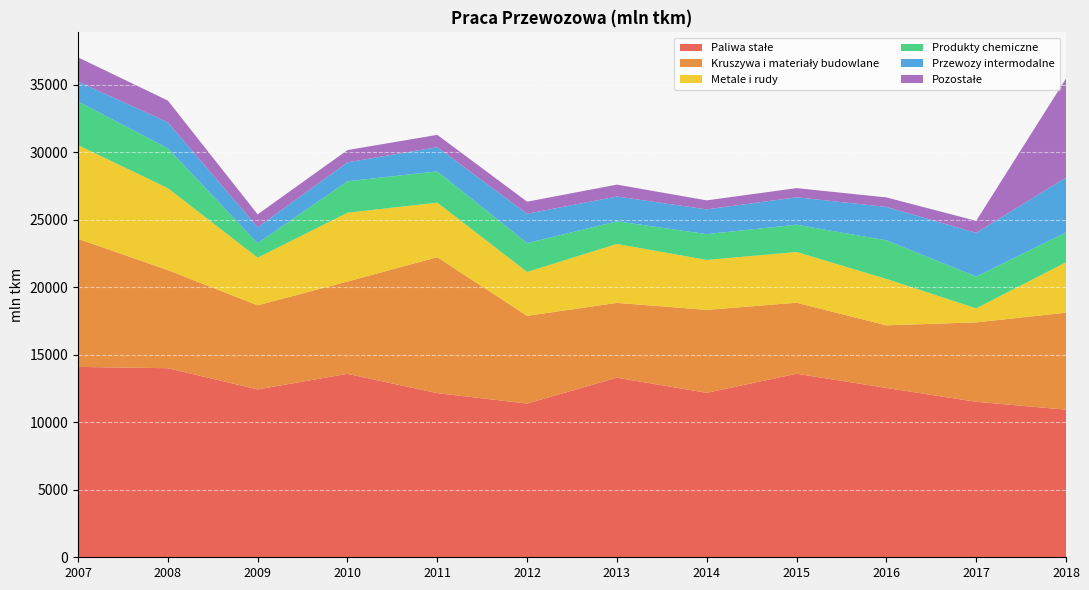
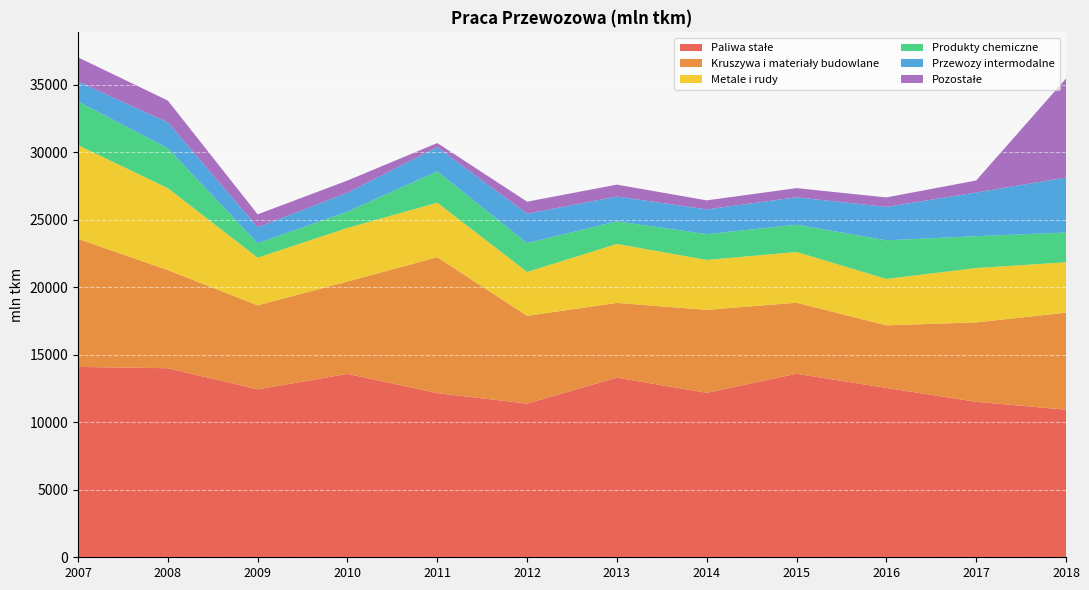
Metale i rudy, 2010: 5100 -> 4000
Produkty chemiczne, 2010: 2300 -> 1200
Pozostałe, 2011: 900 -> 300
Metale i rudy, 2017: 1000 -> 4000
